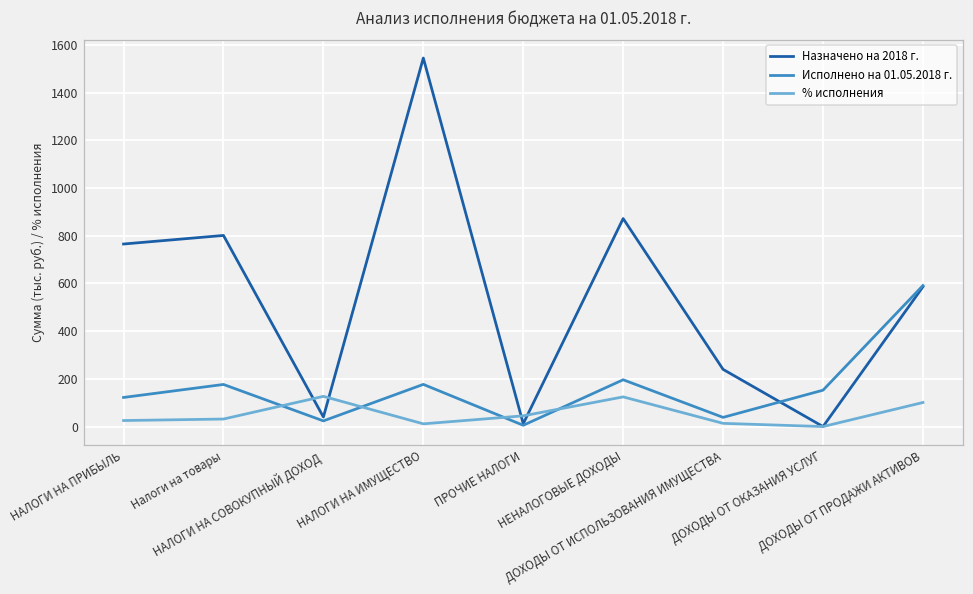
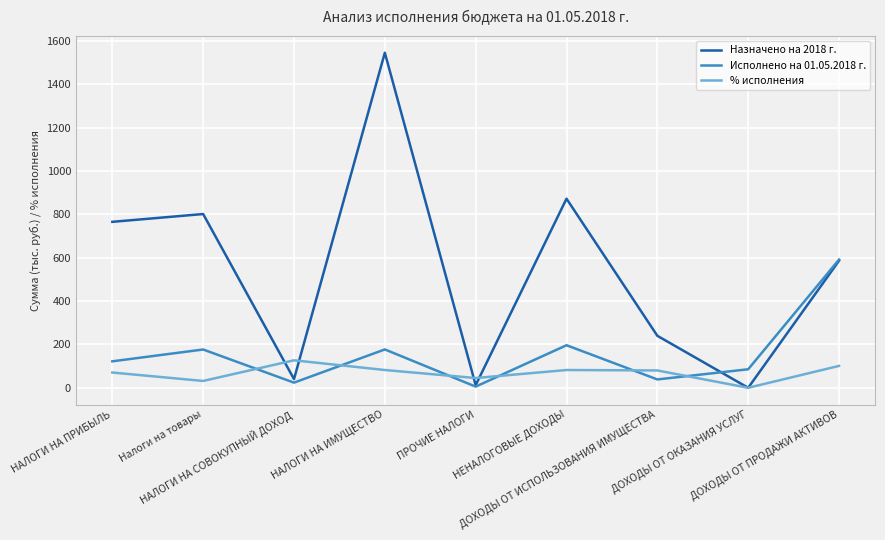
% исполнения, НАЛОГИ НА ПРИБЫЛЬ: 30 -> 70
% исполнения, НАЛОГИ НА ИМУЩЕСТВО: 10 -> 80
% исполнения, НЕНАЛОГОВЫЕ ДОХОДЫ: 120 -> 80
% исполнения, ДОХОДЫ ОТ ИСПОЛЬЗОВАНИЯ ИМУЩЕСТВА: 10 -> 80
Исполнено на 01.05.2018 г., ДОХОДЫ ОТ ОКАЗАНИЯ УСЛУГ: 150 -> 90
